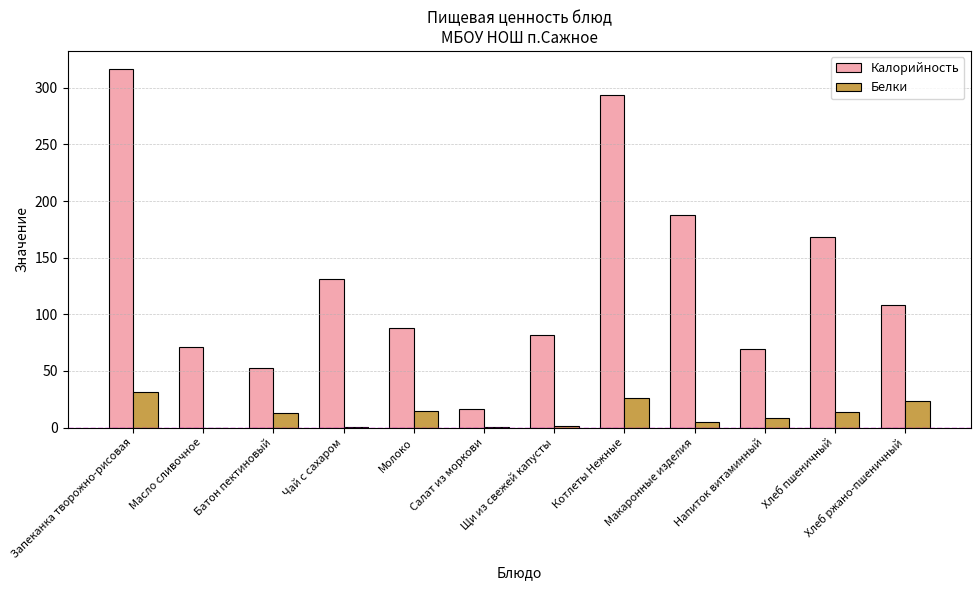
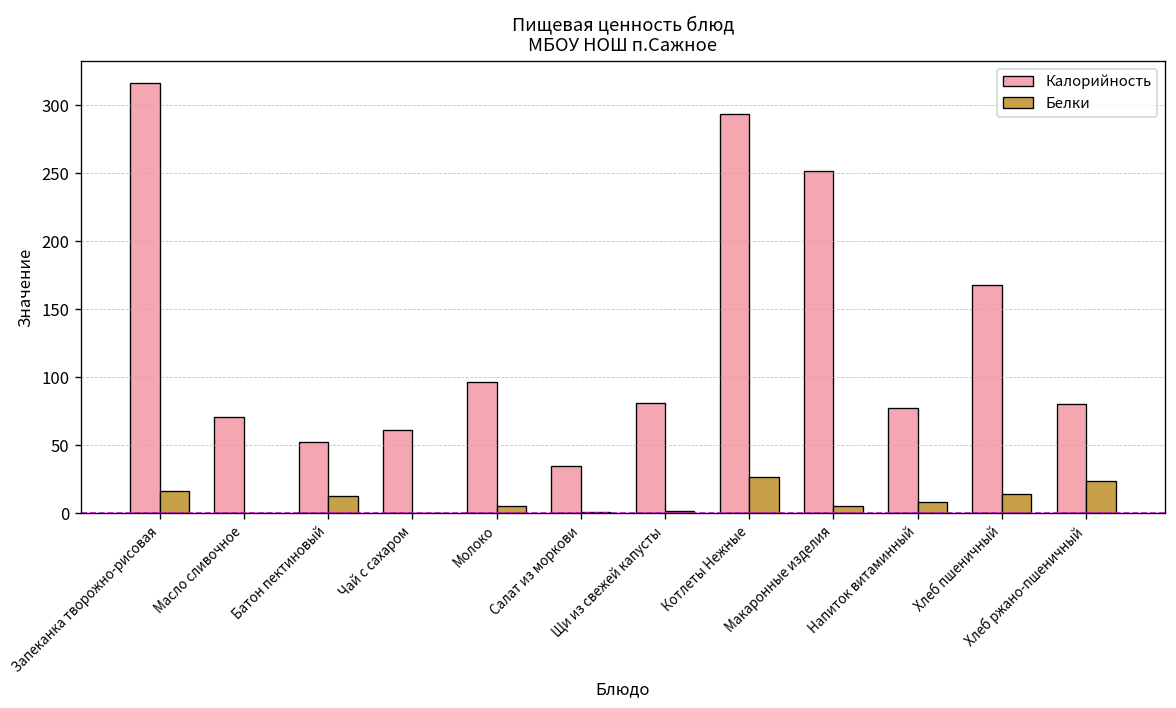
Белки, Запеканка творожно-рисовая: 31 -> 16
Калорийность, Чай с сахаром: 132 -> 61
Калорийность, Молоко: 88 -> 96
Белки, Молоко: 14 -> 5
Калорийность, Салат из моркови: 16 -> 34
Калорийность, Макаронные изделия: 188 -> 251
Калорийность, Напиток витаминный: 70 -> 78
Калорийность, Хлеб ржано-пшеничный: 108 -> 80
